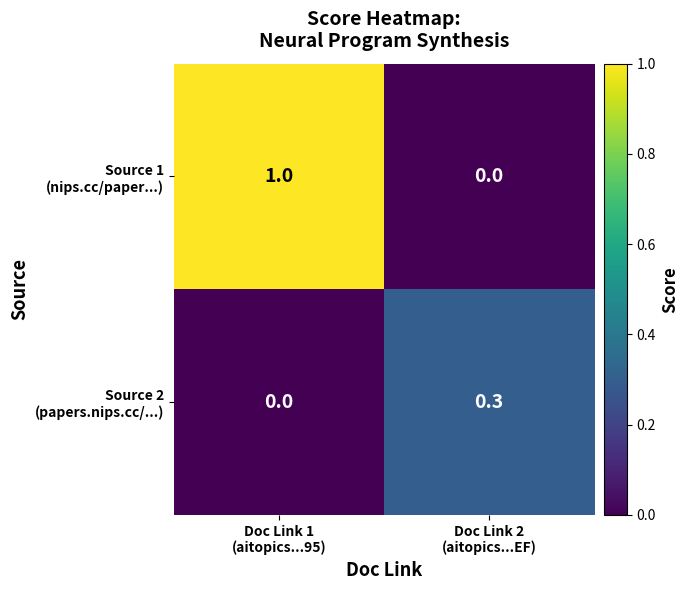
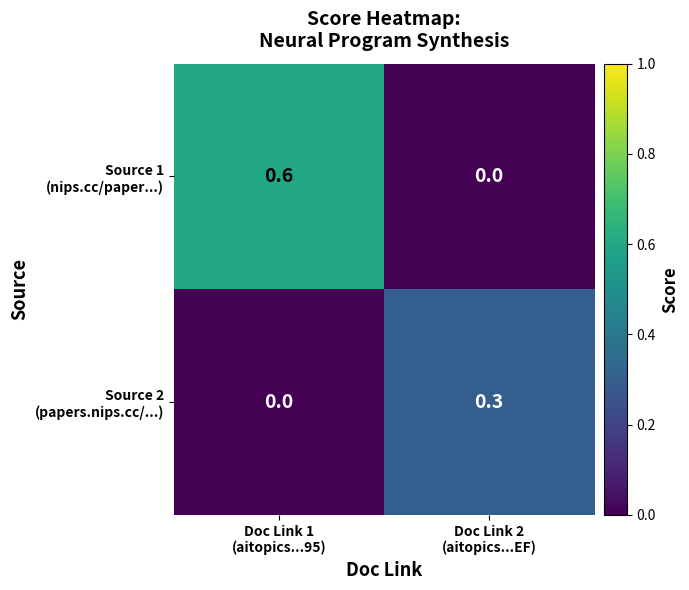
Source 1 (nips.cc/paper...), Doc Link 1 (aitopics...95): 1.0 -> 0.6
